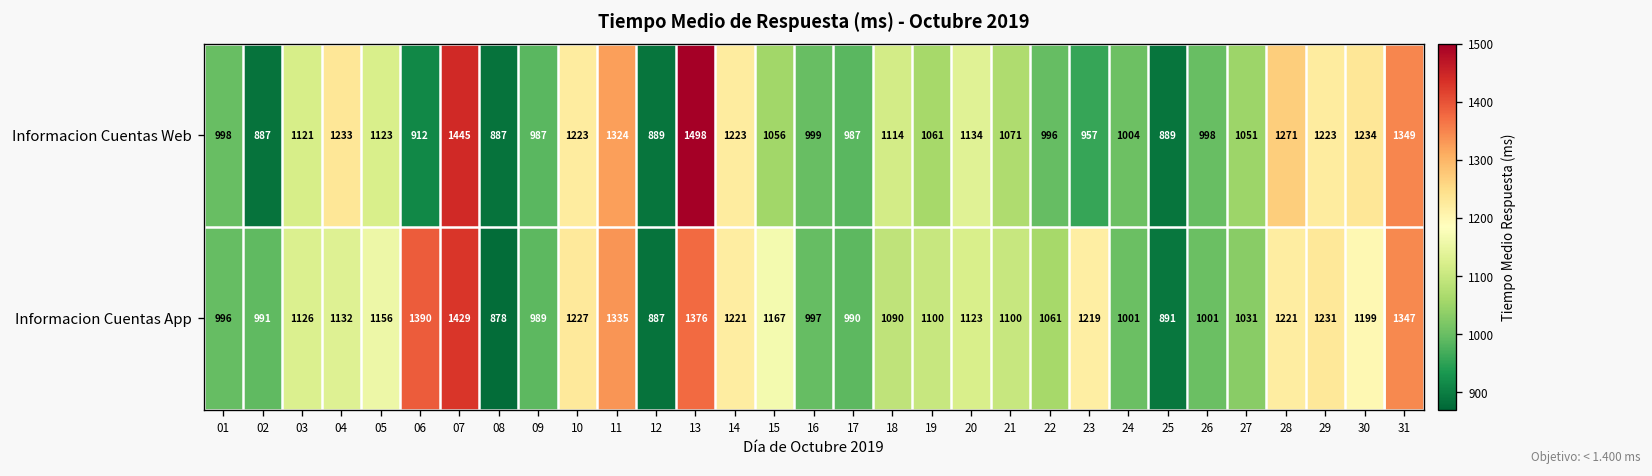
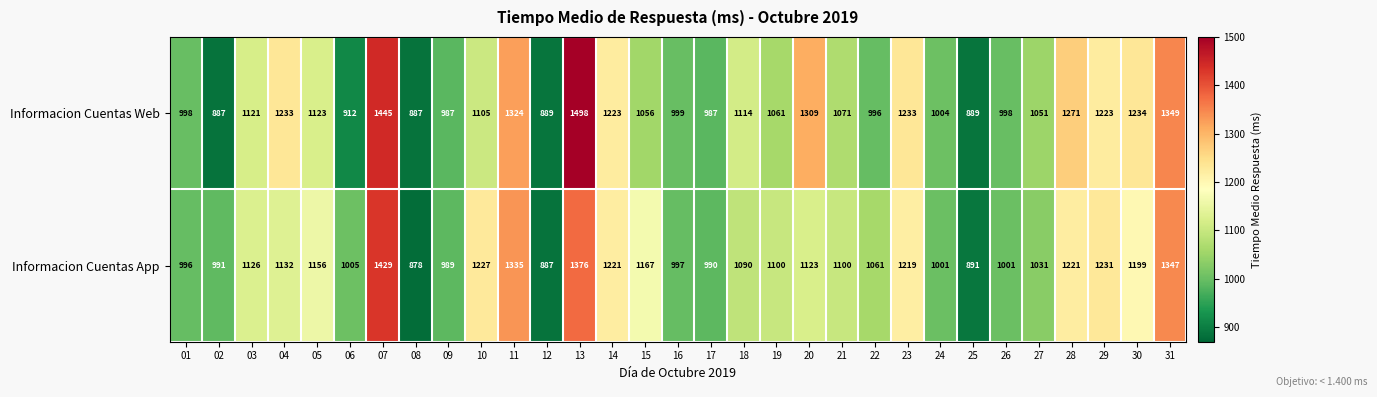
Informacion Cuentas Web, 10: 1223 -> 1105
Informacion Cuentas Web, 20: 1134 -> 1309
Informacion Cuentas Web, 23: 957 -> 1233
Informacion Cuentas App, 06: 1390 -> 1005
